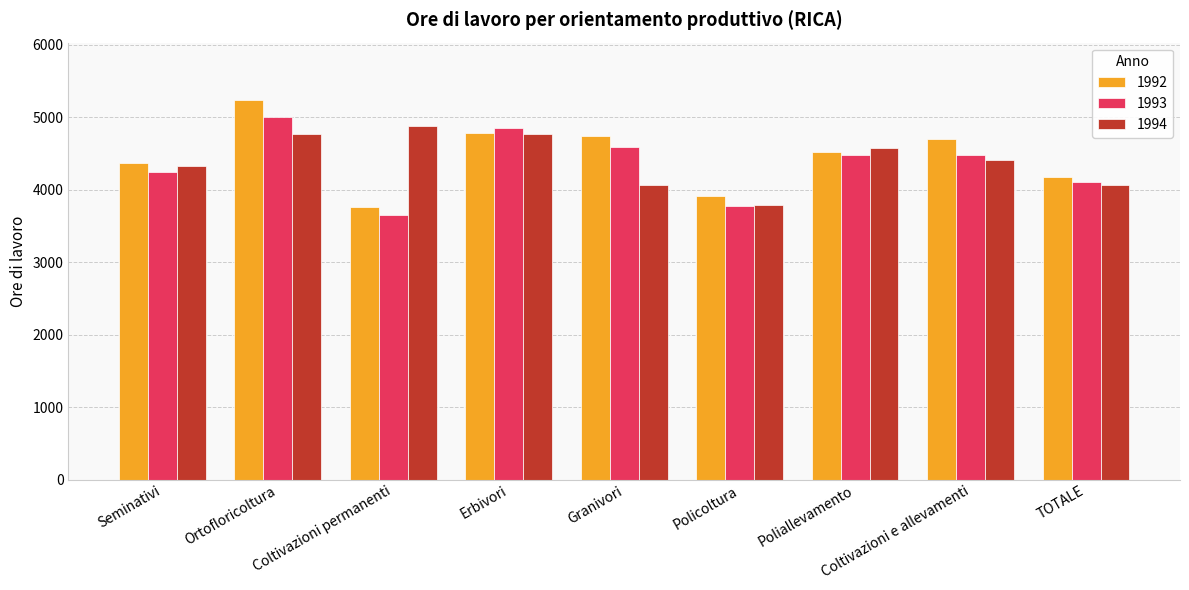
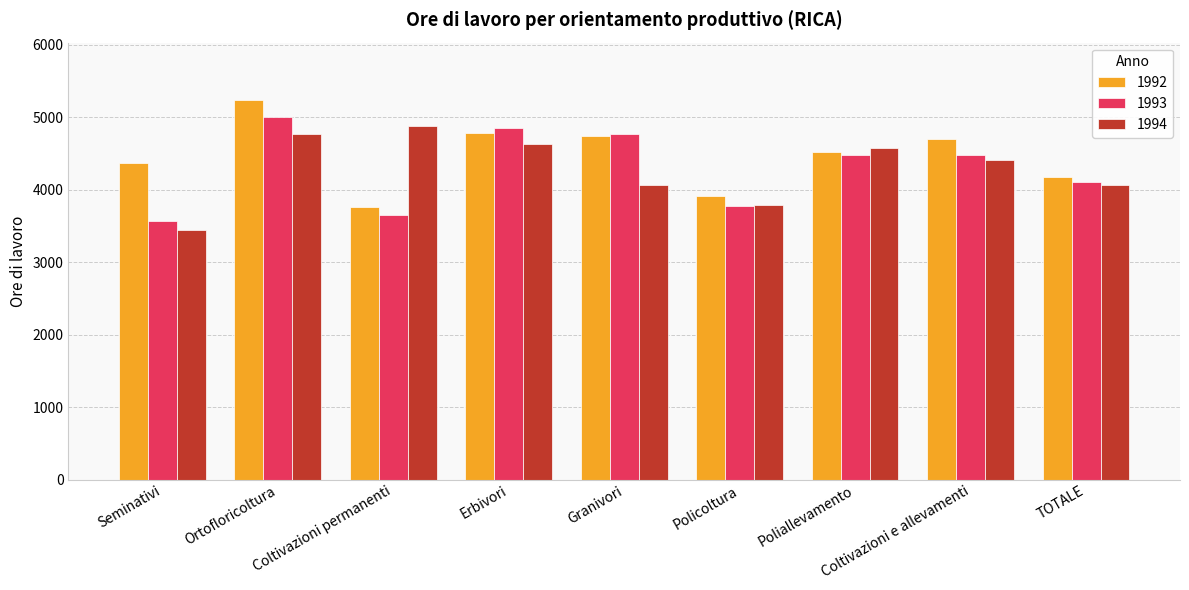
1993, Seminativi: 4200 -> 3600
1994, Seminativi: 4300 -> 3400
1994, Erbivori: 4800 -> 4600
1993, Granivori: 4600 -> 4800
